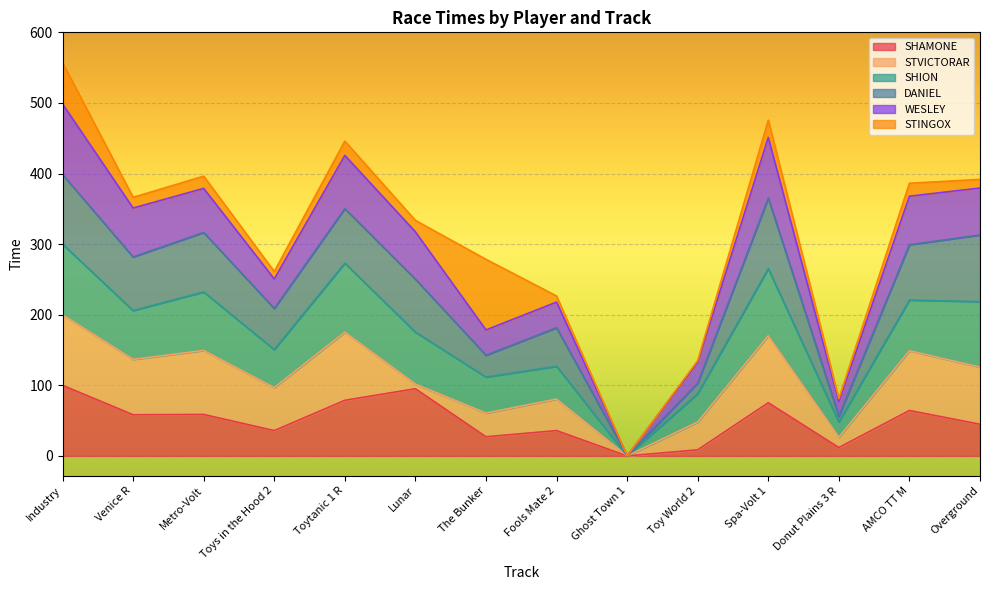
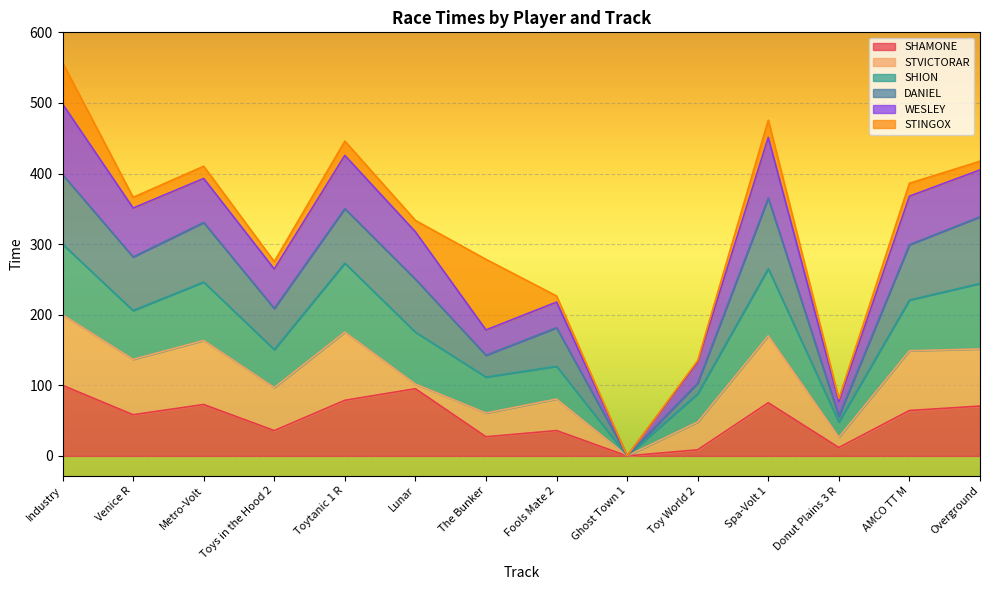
SHAMONE, Metro-Volt: 60 -> 70
WESLEY, Toys in the Hood 2: 40 -> 60
SHAMONE, Overground: 40 -> 70
